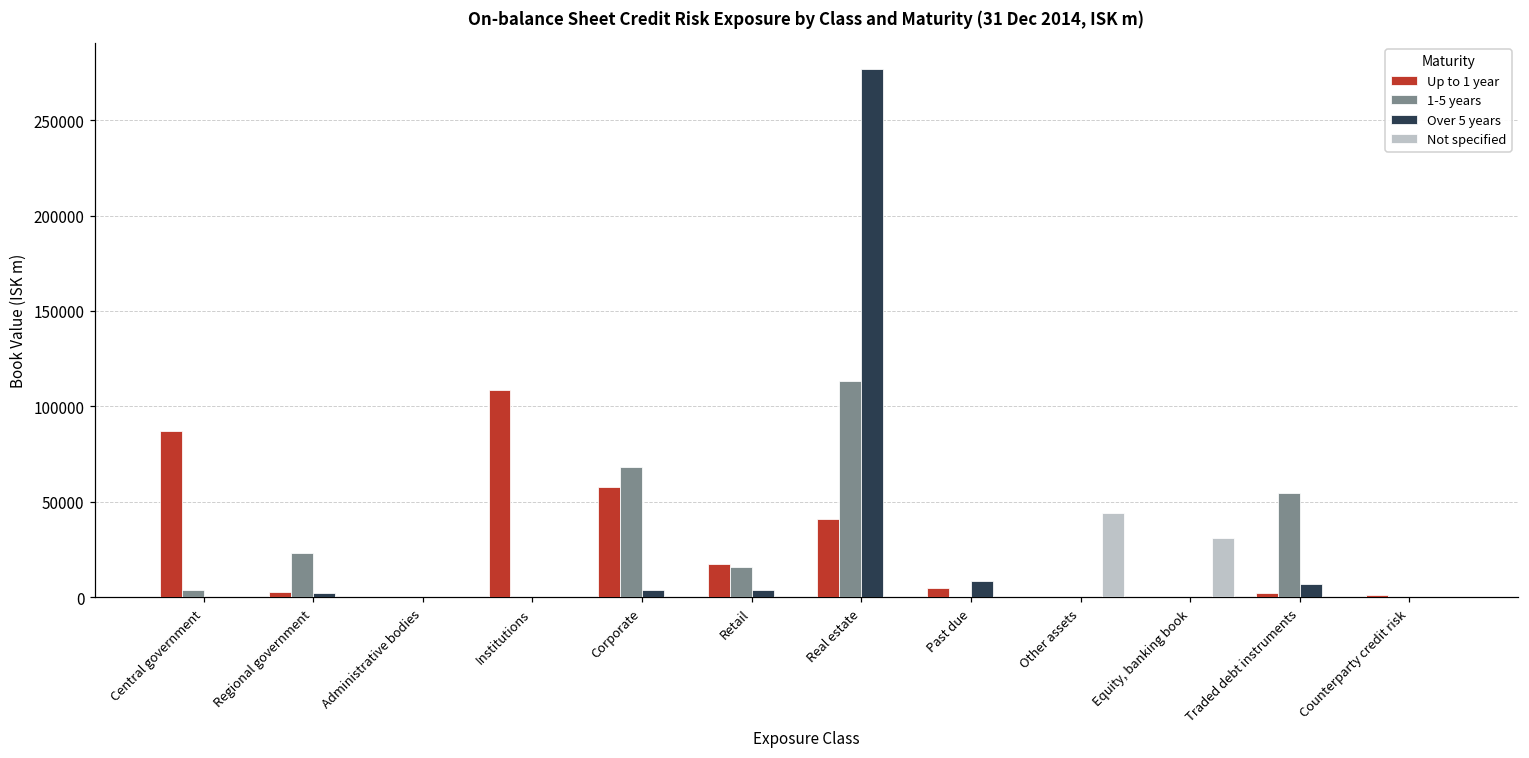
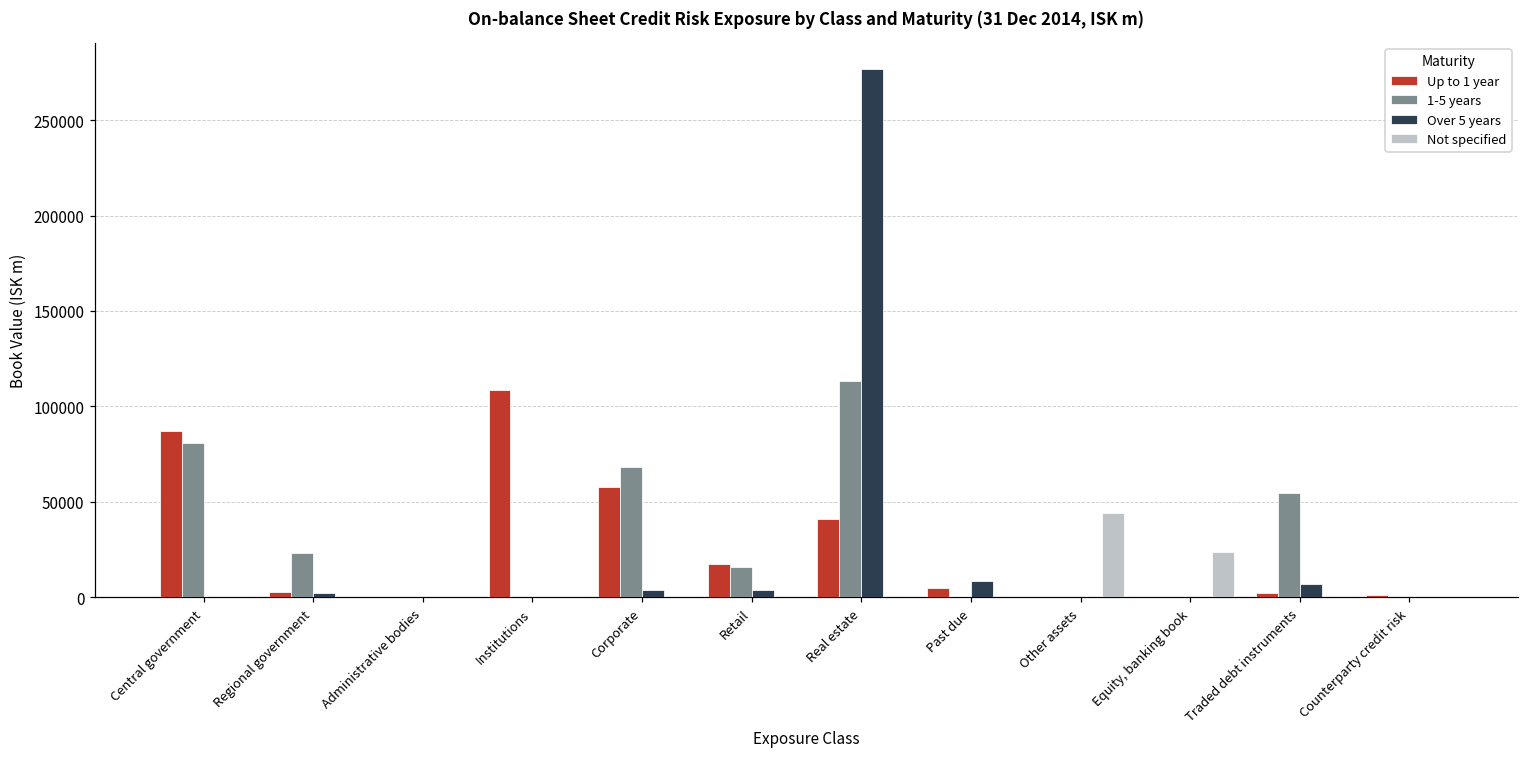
1-5 years, Central government: 4000 -> 81000
Not specified, Equity, banking book: 31000 -> 24000
